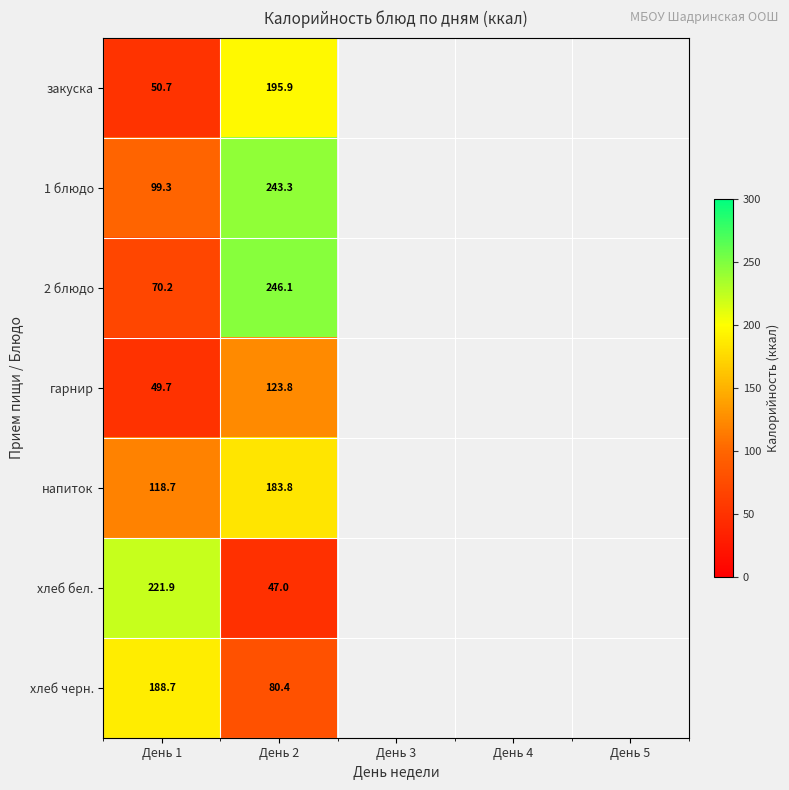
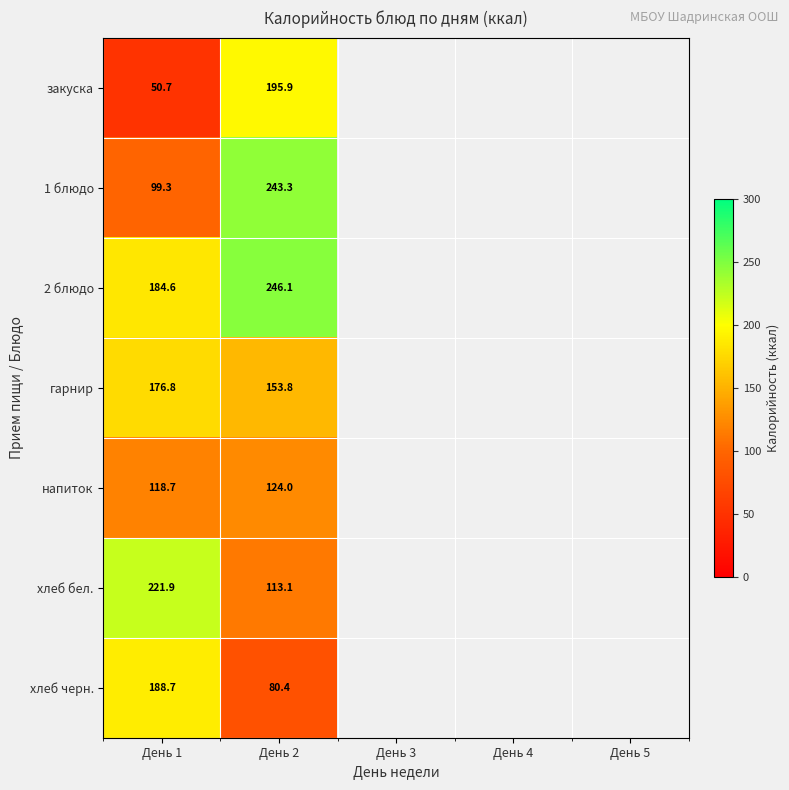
2 блюдо, День 1: 70.2 -> 184.6
гарнир, День 1: 49.7 -> 176.8
гарнир, День 2: 123.8 -> 153.8
напиток, День 2: 183.8 -> 124.0
хлеб бел., День 2: 47.0 -> 113.1
